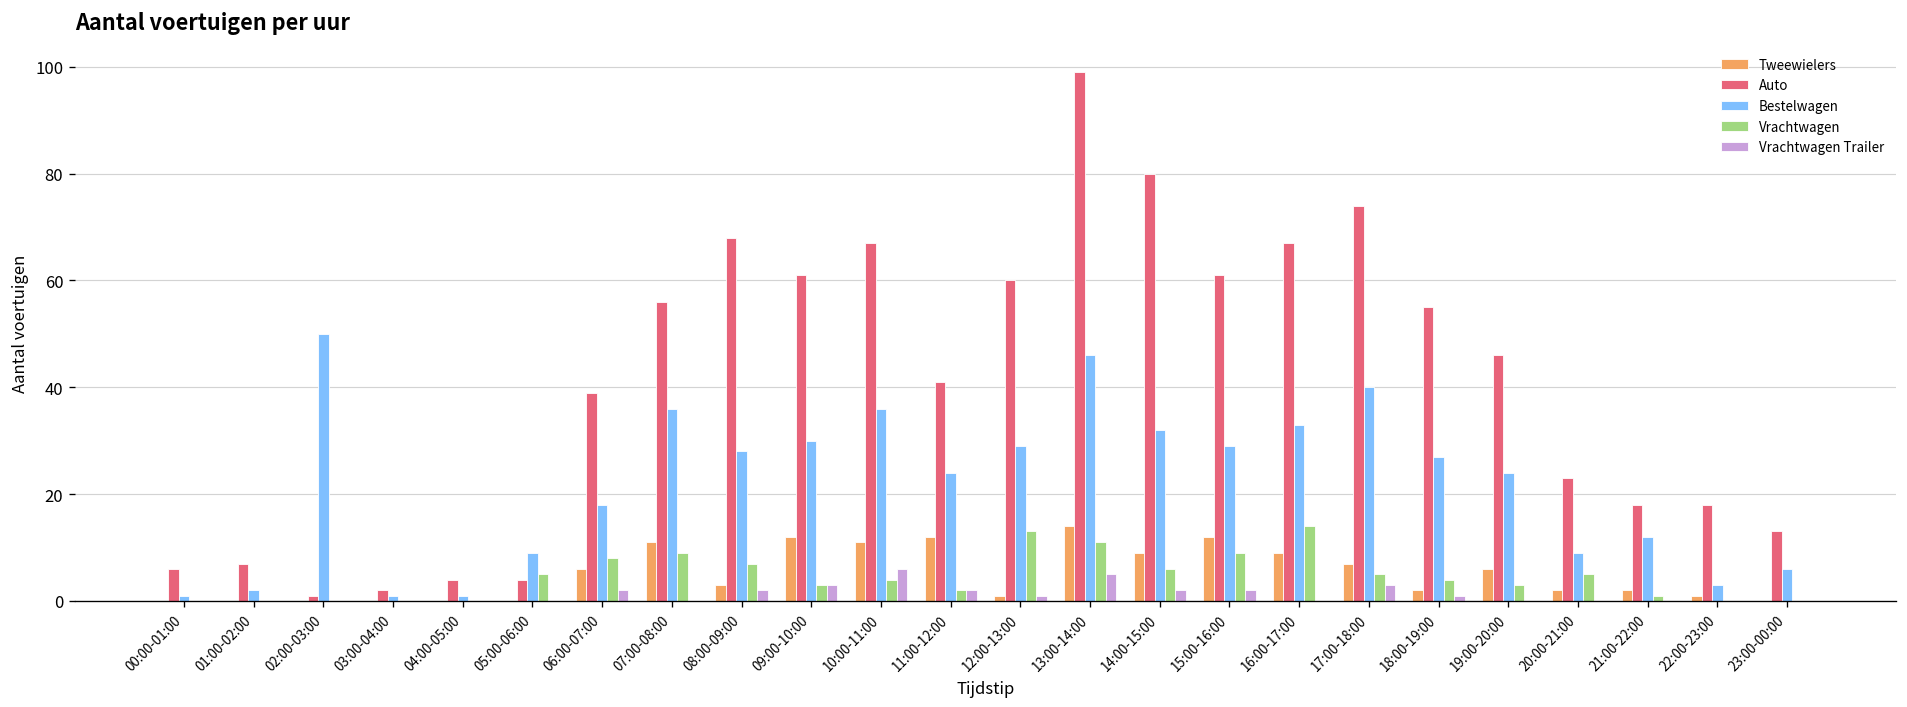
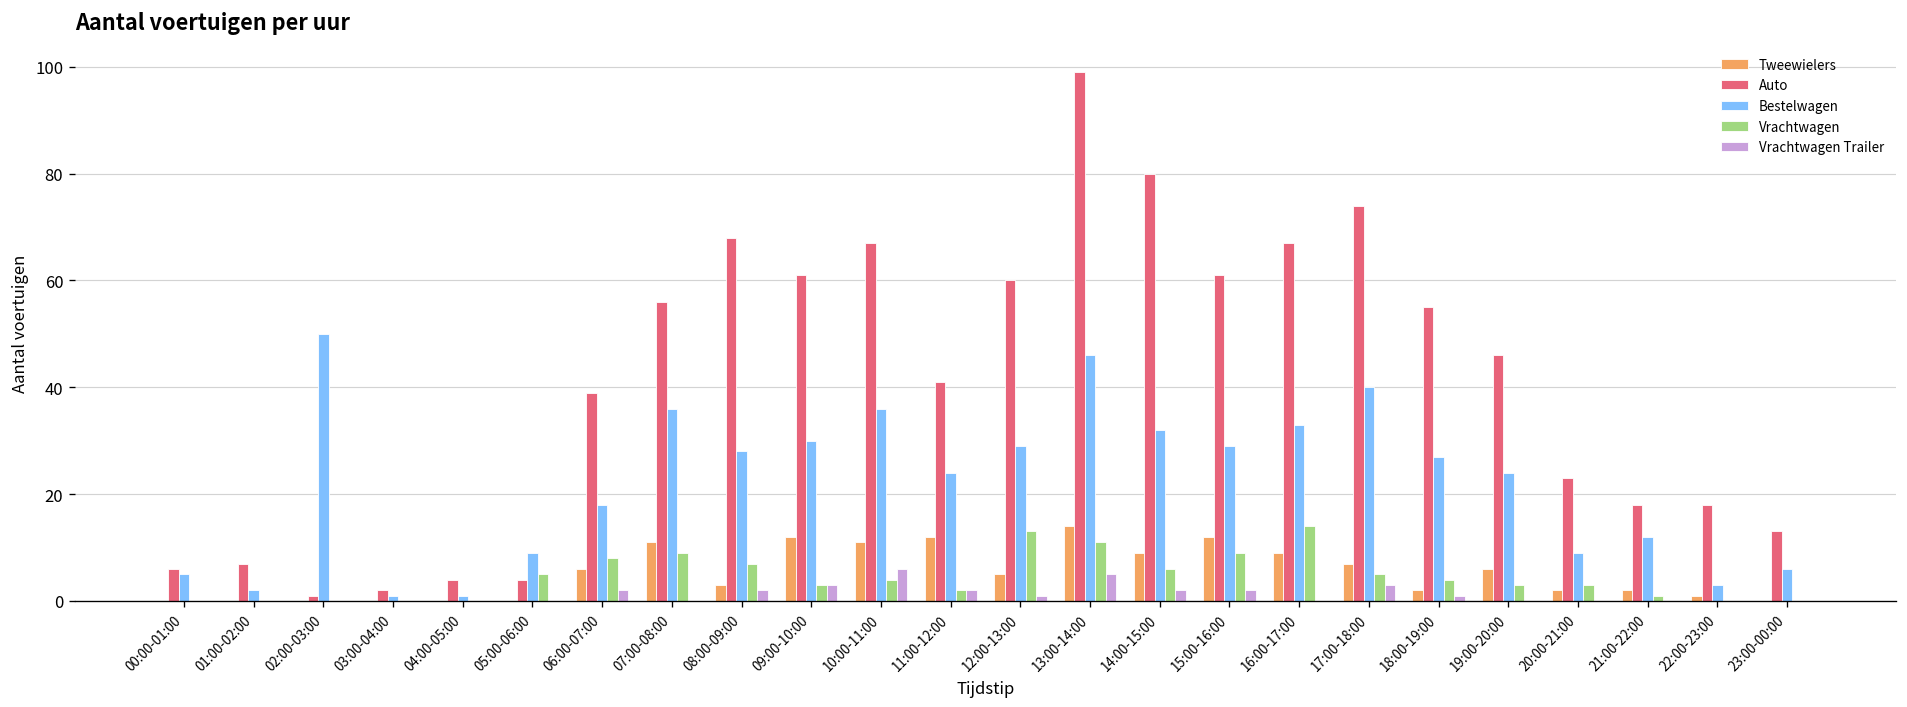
Bestelwagen, 00:00-01:00: 1 -> 5
Tweewielers, 12:00-13:00: 1 -> 5
Vrachtwagen, 20:00-21:00: 5 -> 3
